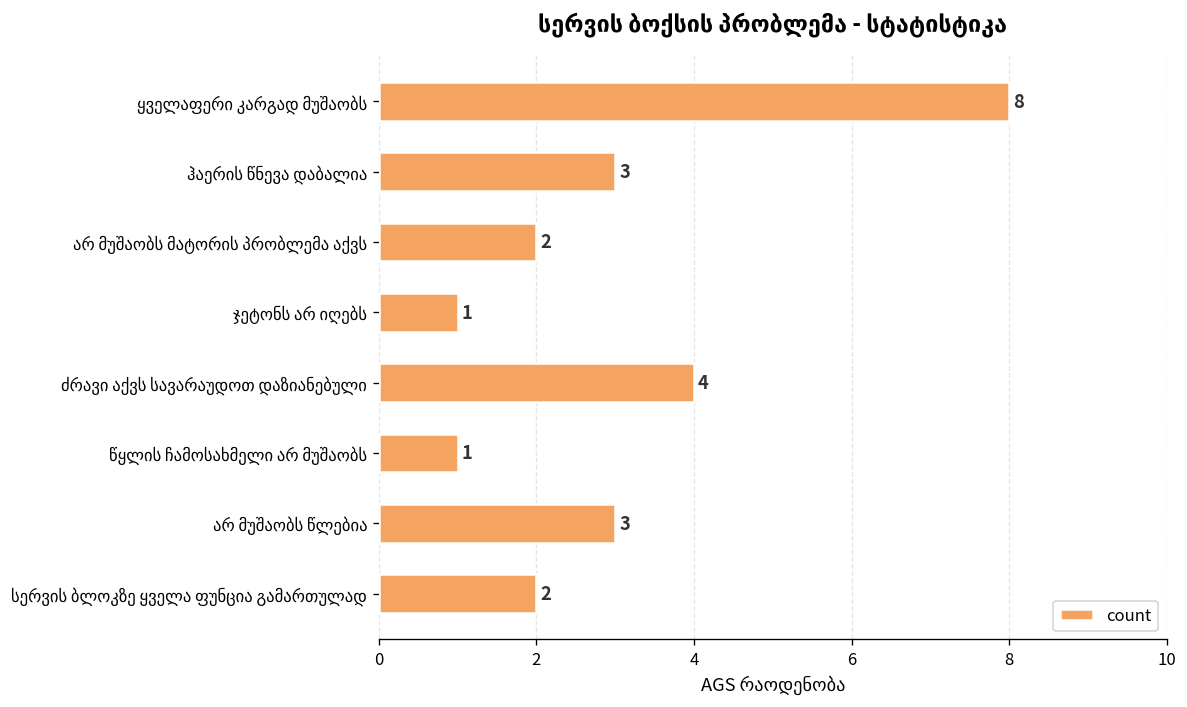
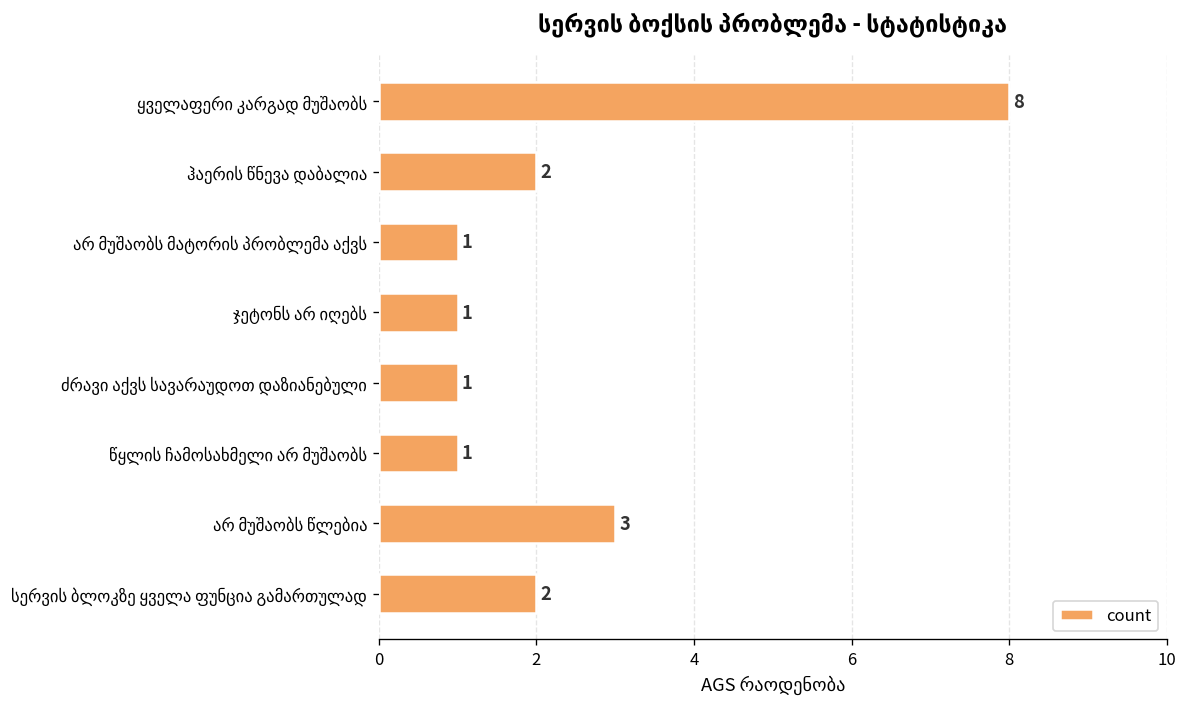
ჰაერის წნევა დაბალია: 3 -> 2
არ მუშაობს მატორის პრობლემა აქვს: 2 -> 1
ძრავი აქვს სავარაუდოთ დაზიანებული: 4 -> 1
